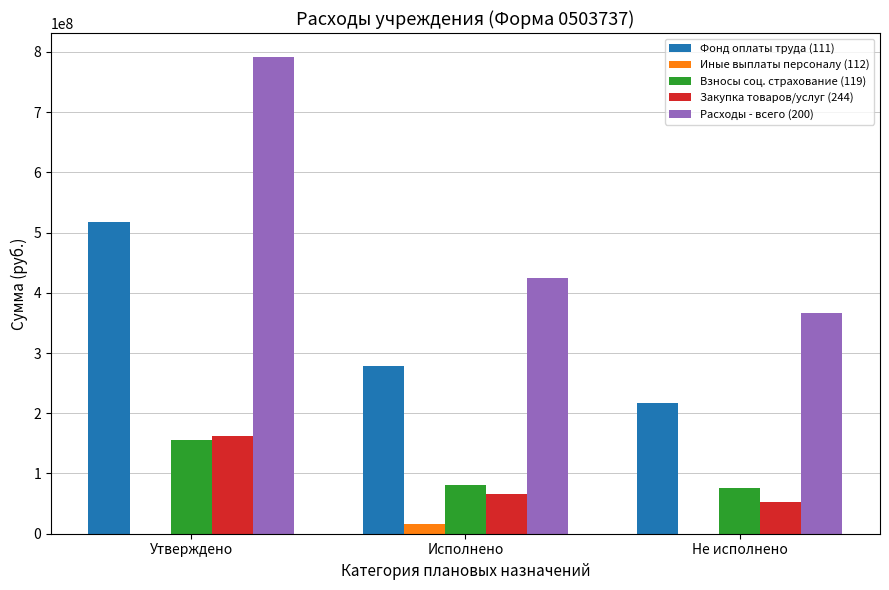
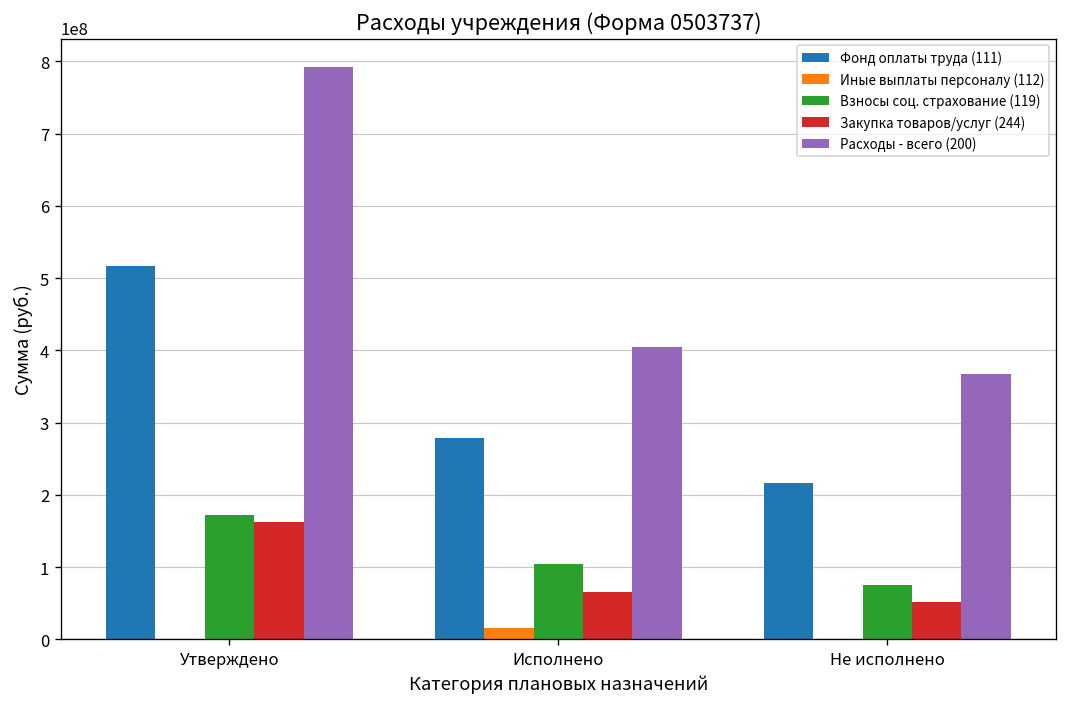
Взносы соц. страхование (119), Утверждено: 160000000 -> 170000000
Взносы соц. страхование (119), Исполнено: 80000000 -> 100000000
Расходы - всего (200), Исполнено: 420000000 -> 400000000
